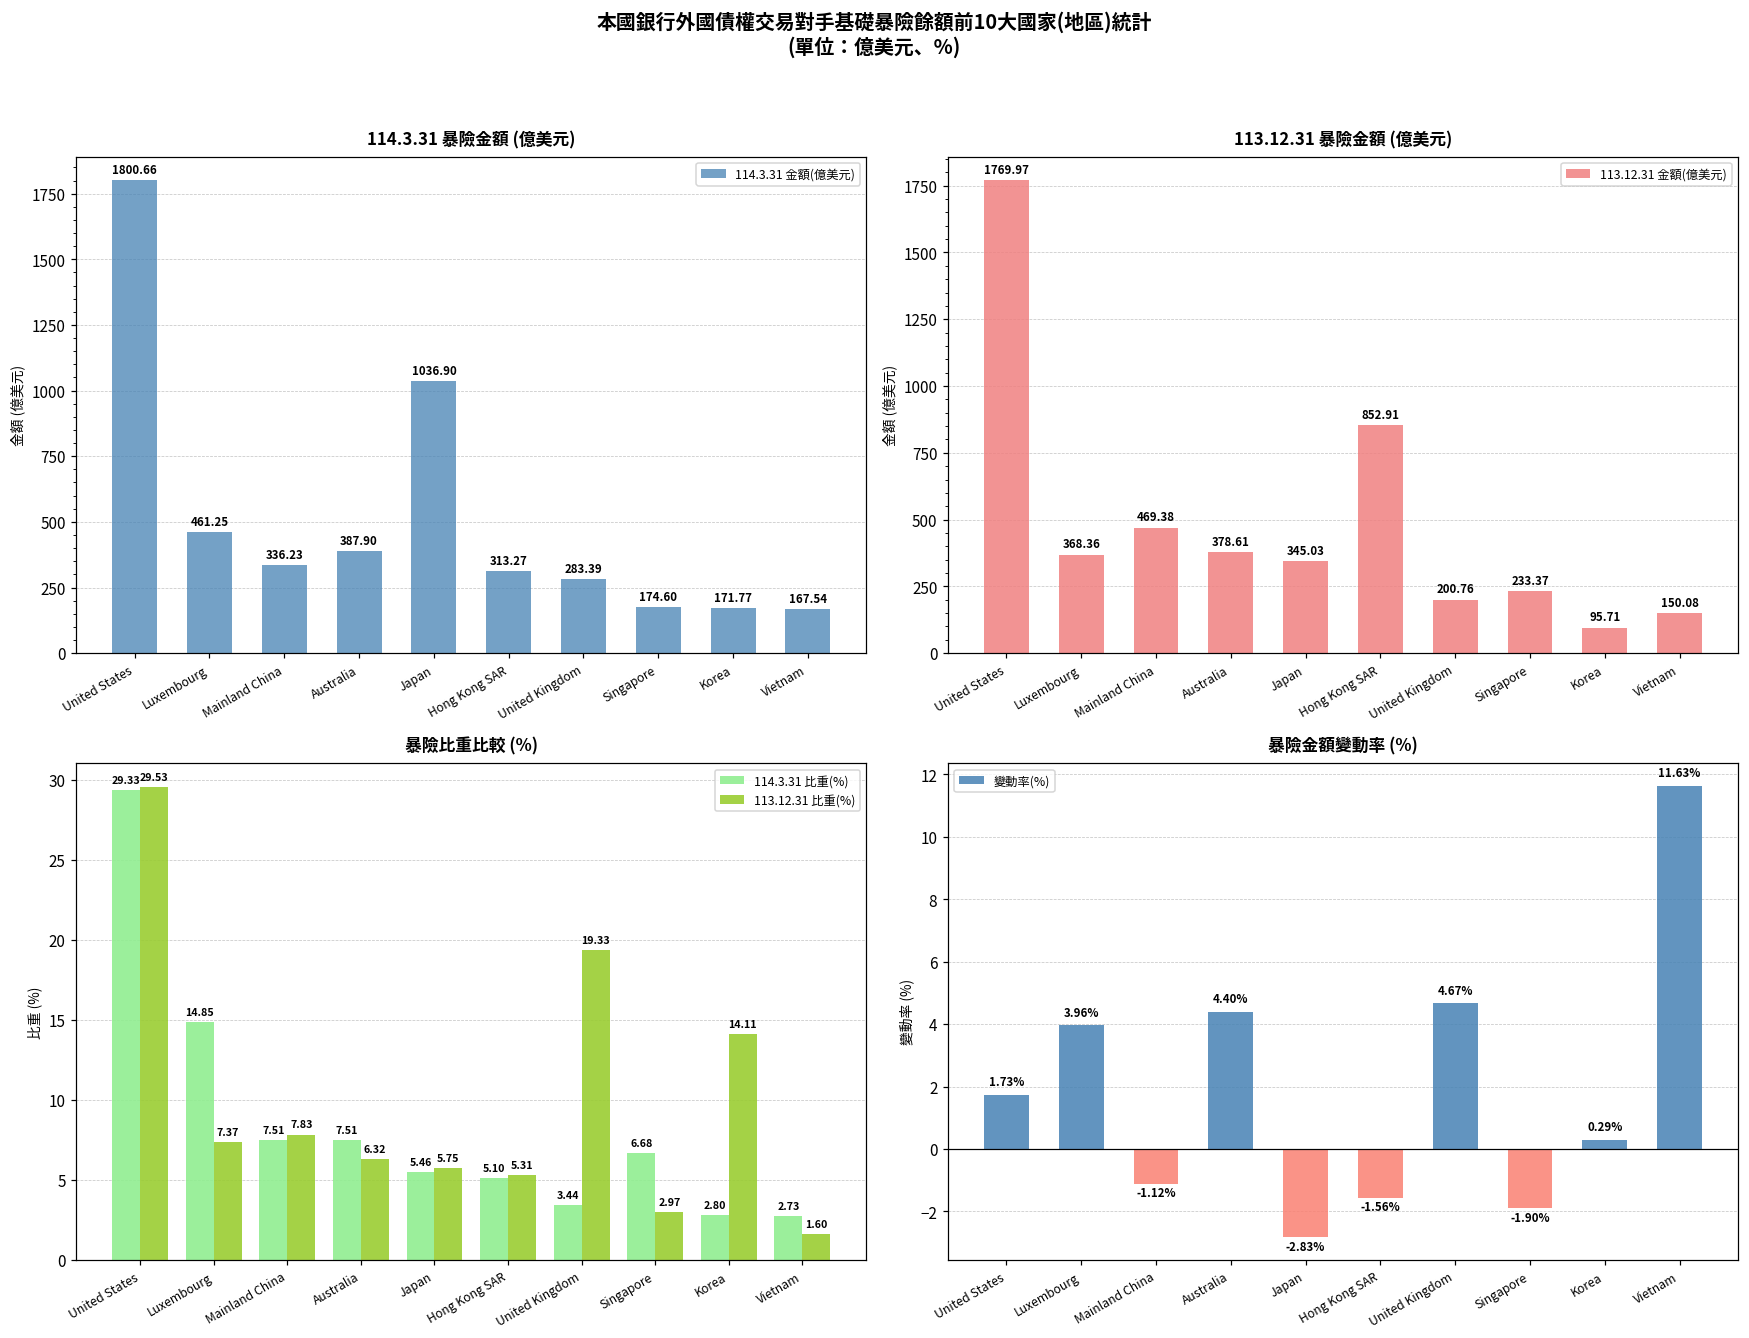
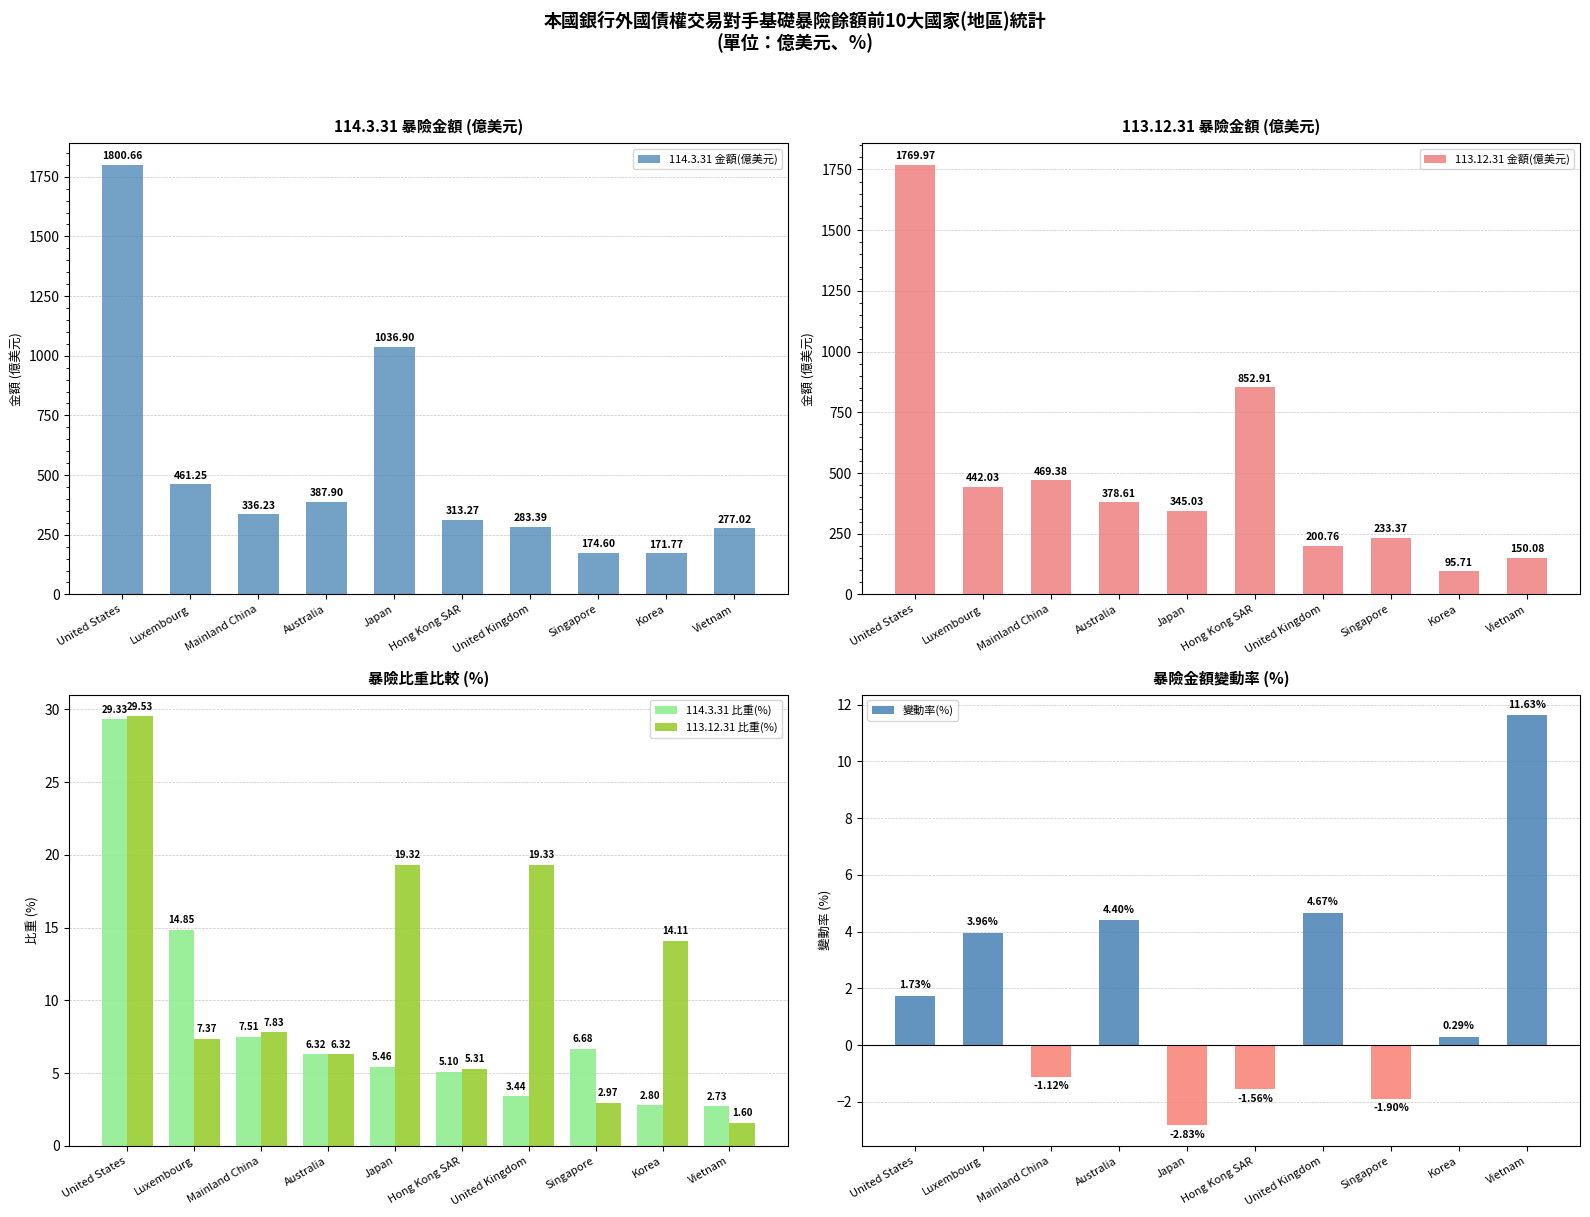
114.3.31 暴險金額 (億美元), Vietnam: 167.54 -> 277.02
113.12.31 暴險金額 (億美元), Luxembourg: 368.36 -> 442.03
暴險比重比較 (%), 114.3.31 比重(%), Australia: 7.51 -> 6.32
暴險比重比較 (%), 113.12.31 比重(%), Japan: 5.75 -> 19.32
